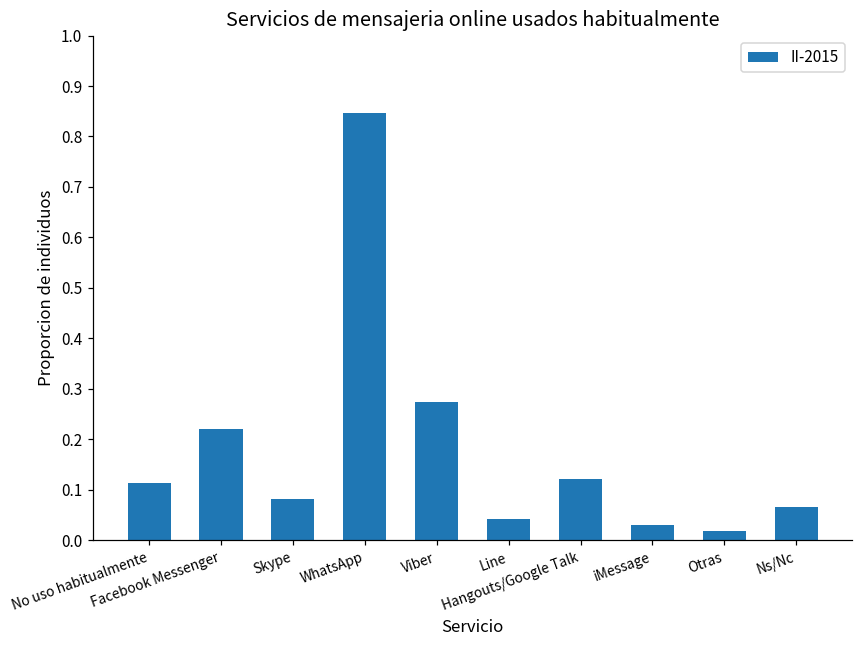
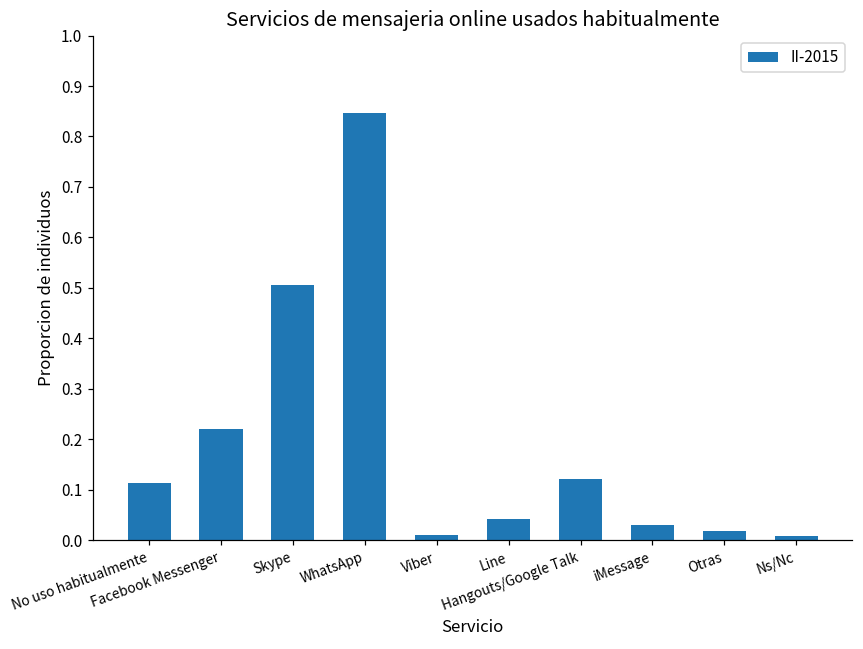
Skype: 0.08 -> 0.50
Viber: 0.27 -> 0.01
Ns/Nc: 0.07 -> 0.01
